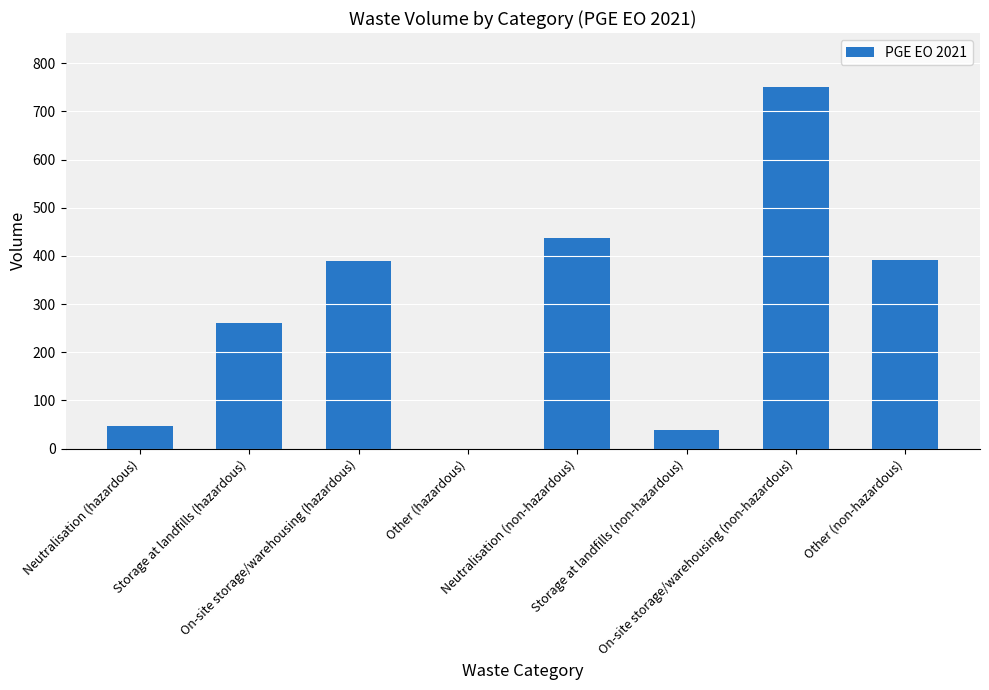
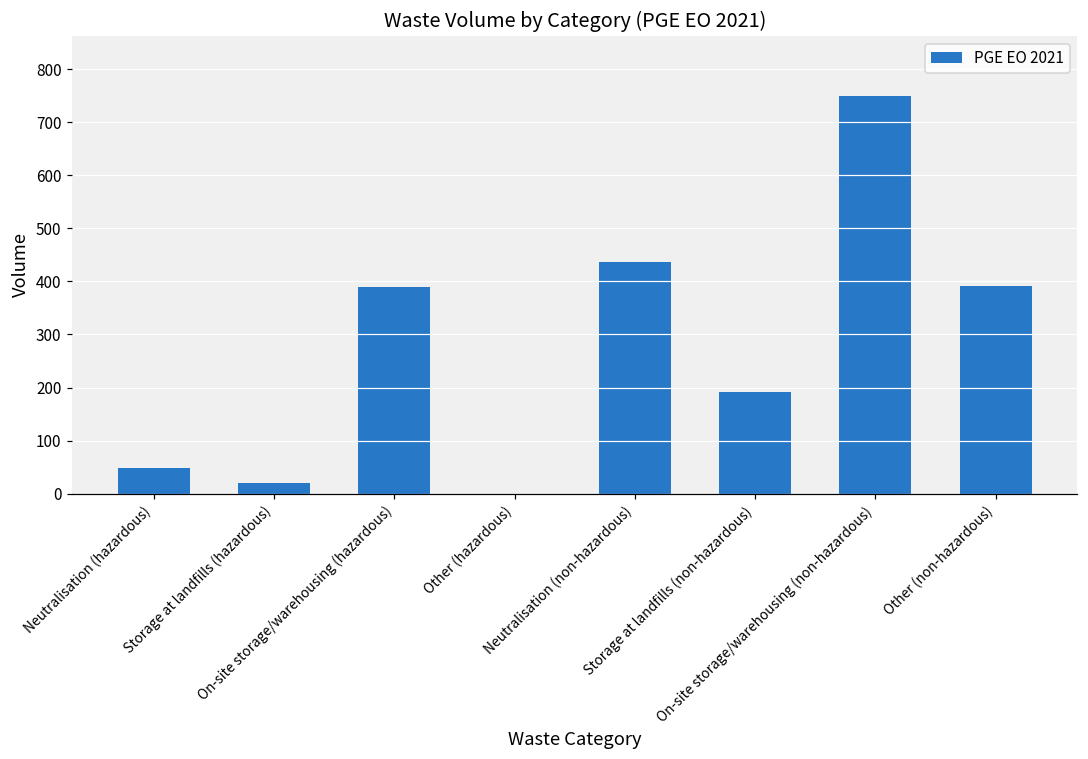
Storage at landfills (hazardous): 260 -> 20
Storage at landfills (non-hazardous): 40 -> 190
